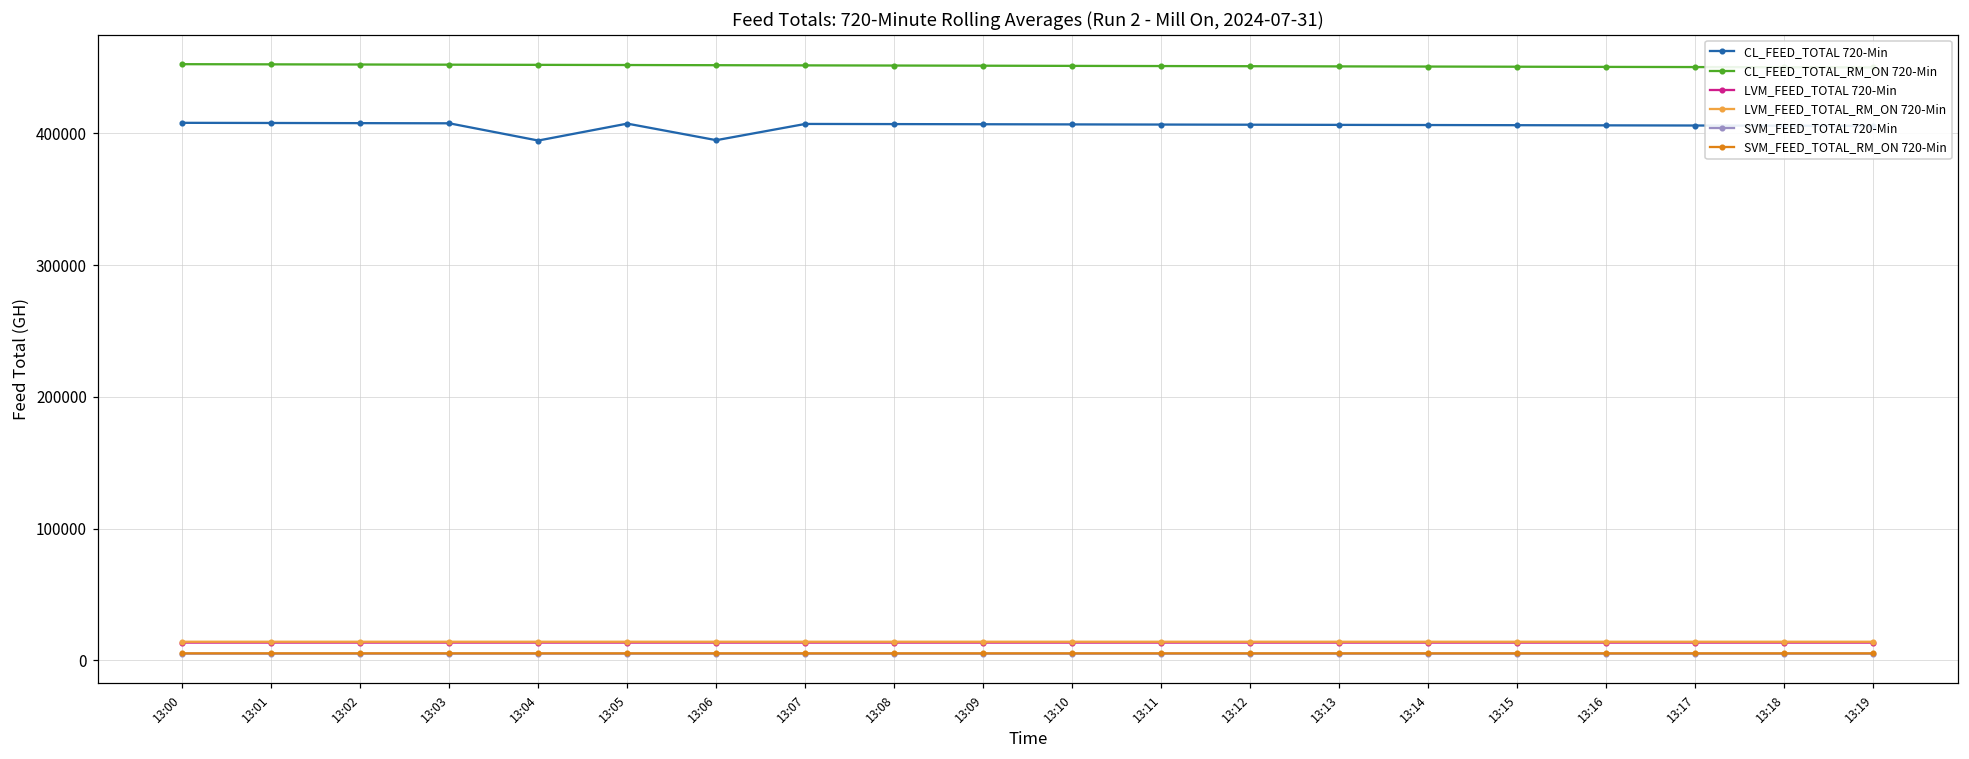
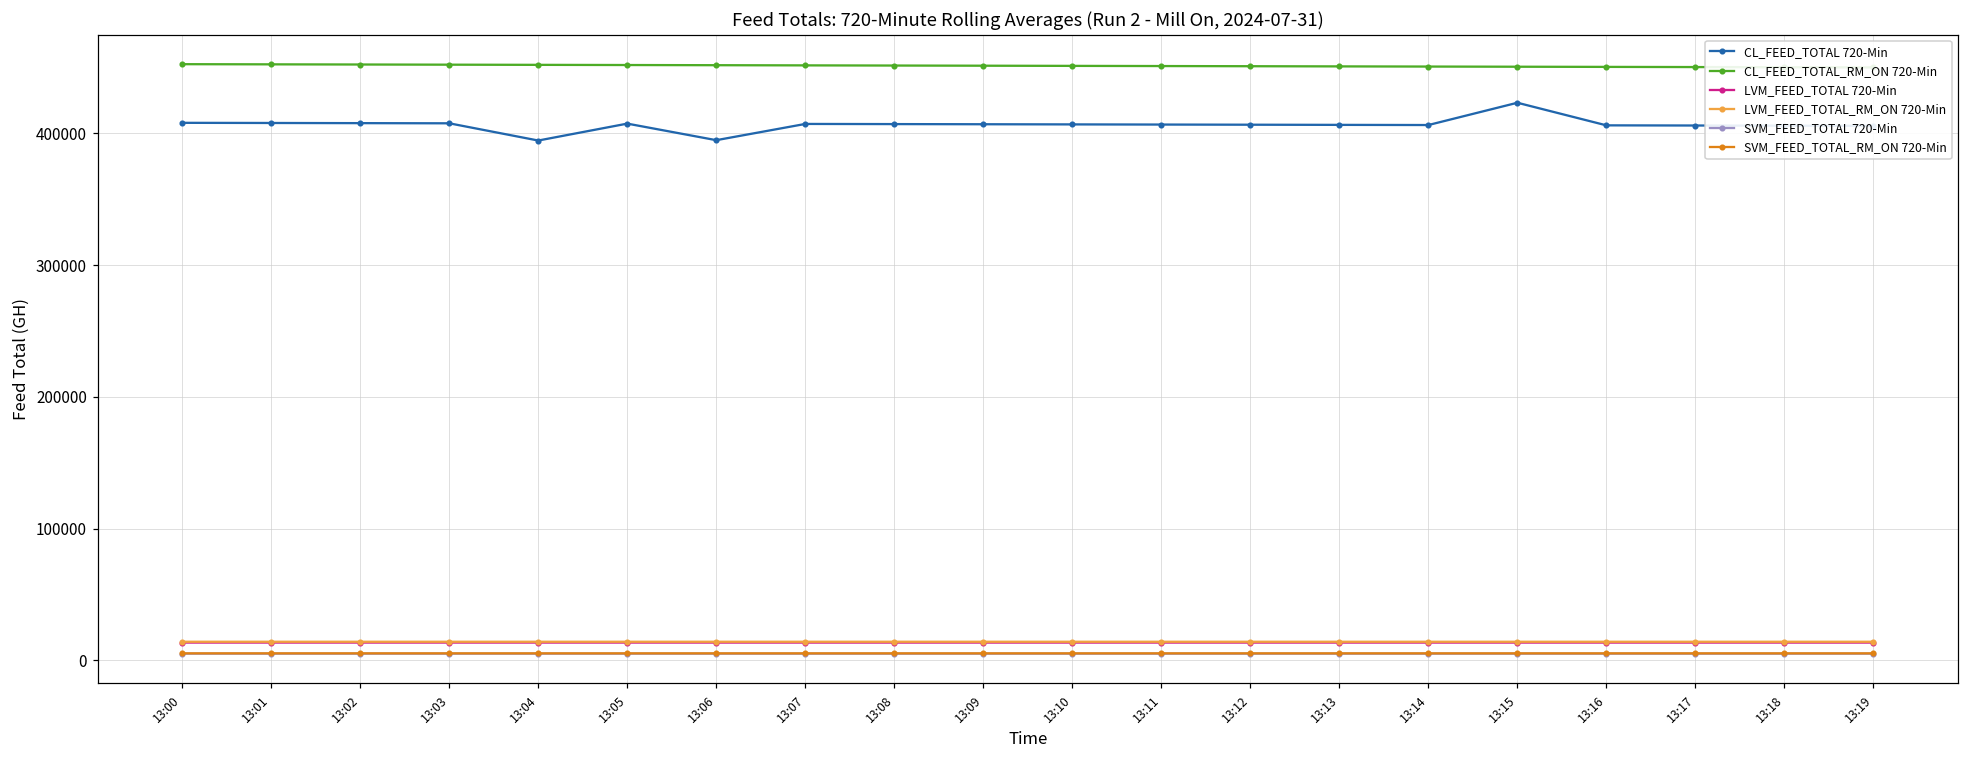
CL_FEED_TOTAL 720-Min, 13:15: 406000 -> 423000
